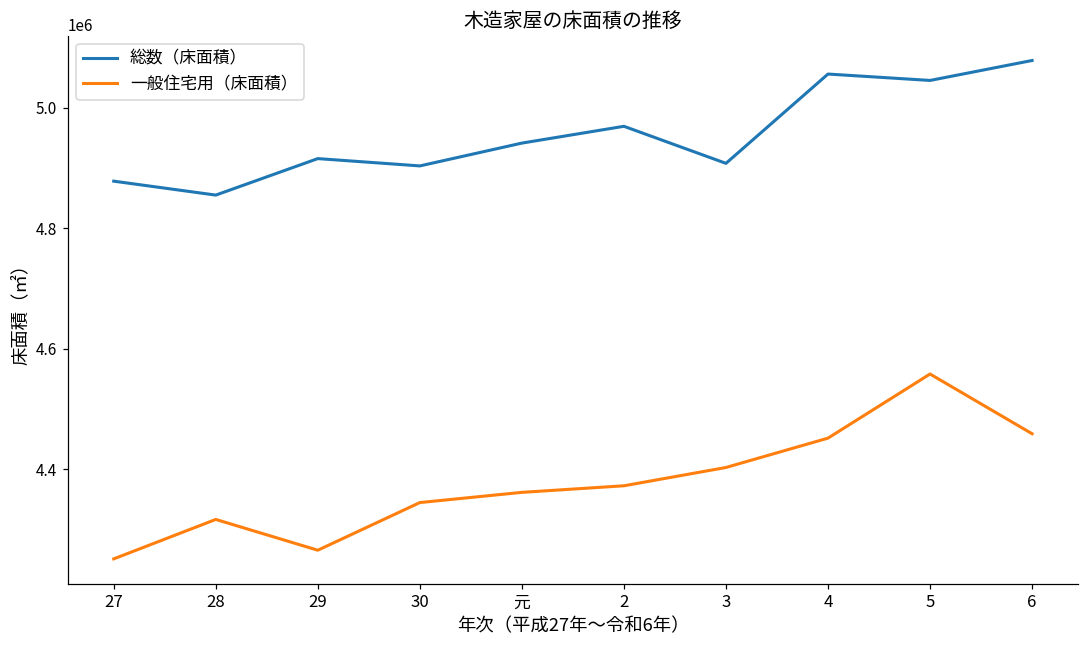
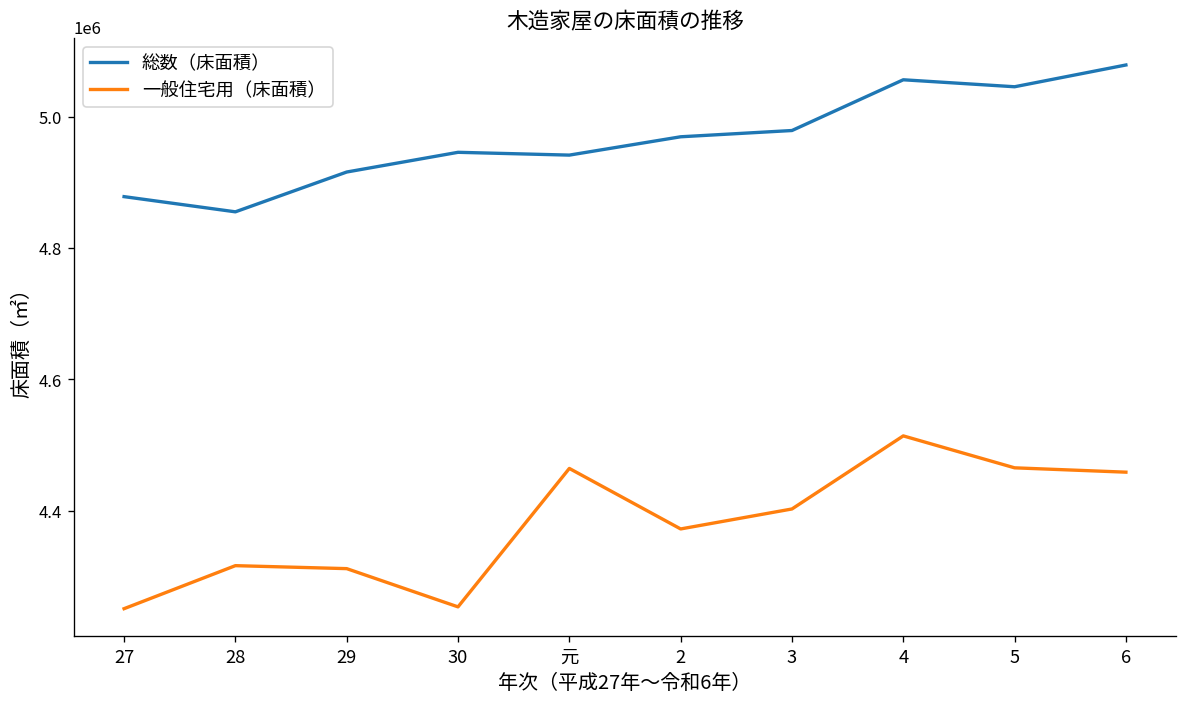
一般住宅用（床面積）, 29: 4270000 -> 4310000
総数（床面積）, 30: 4900000 -> 4950000
一般住宅用（床面積）, 30: 4340000 -> 4250000
一般住宅用（床面積）, 元: 4360000 -> 4460000
総数（床面積）, 3: 4910000 -> 4980000
一般住宅用（床面積）, 4: 4450000 -> 4510000
一般住宅用（床面積）, 5: 4560000 -> 4470000
